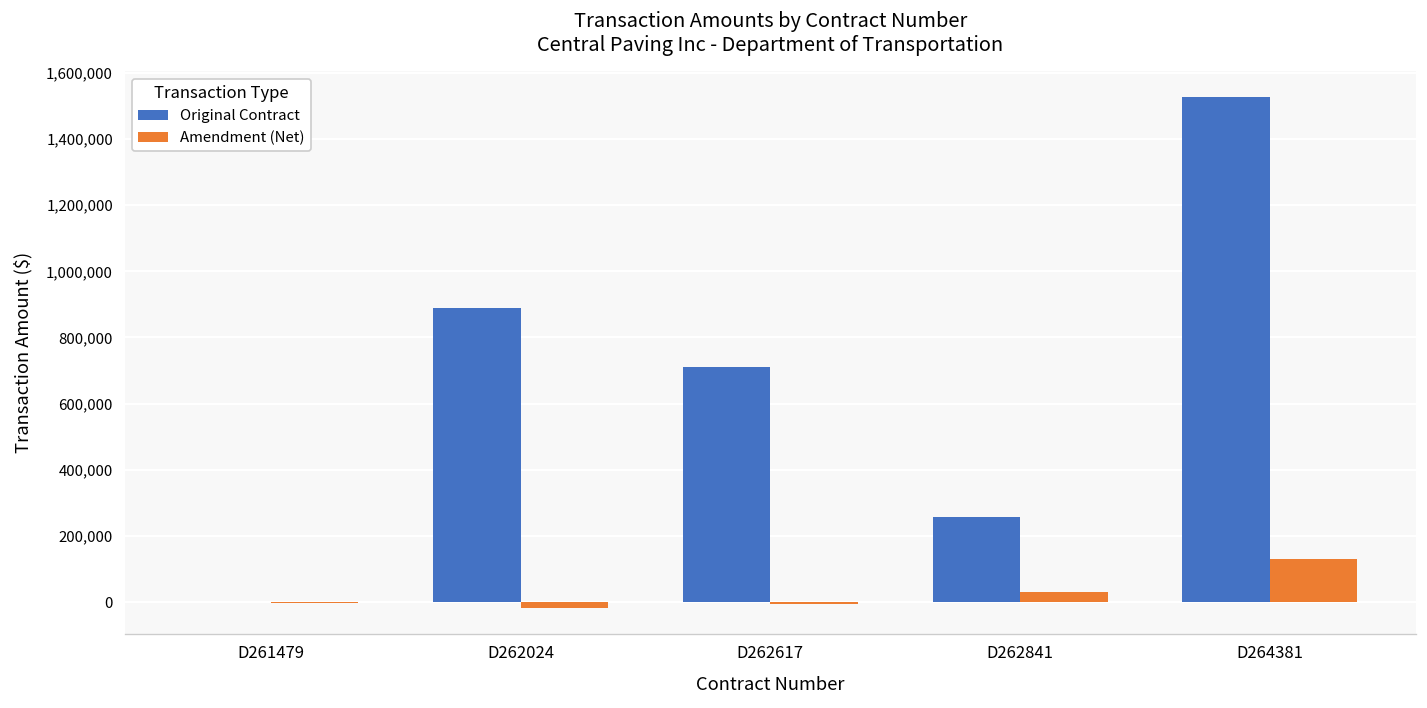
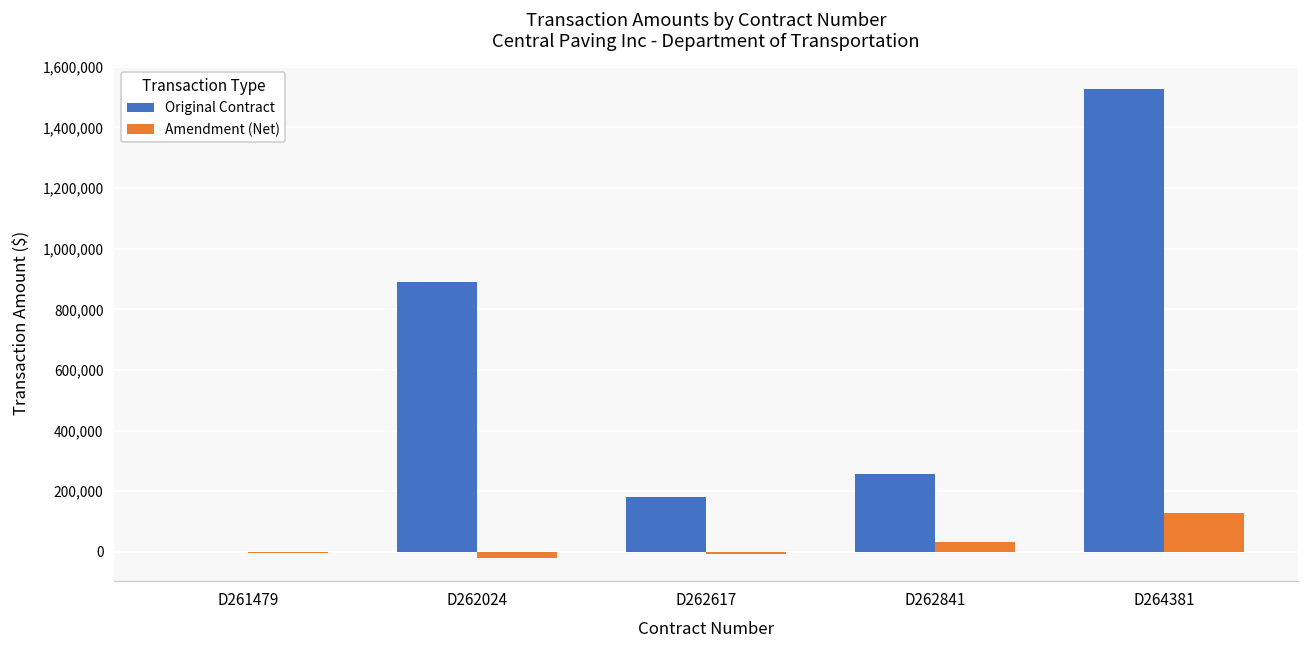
Original Contract, D262617: 710,000 -> 180,000
